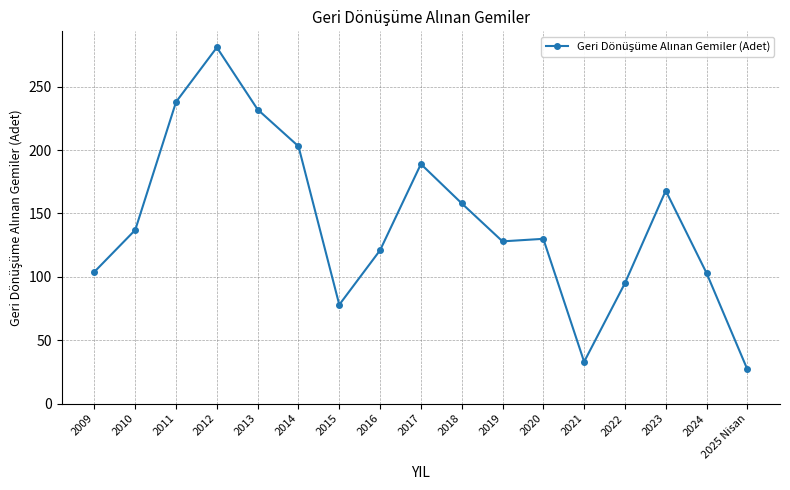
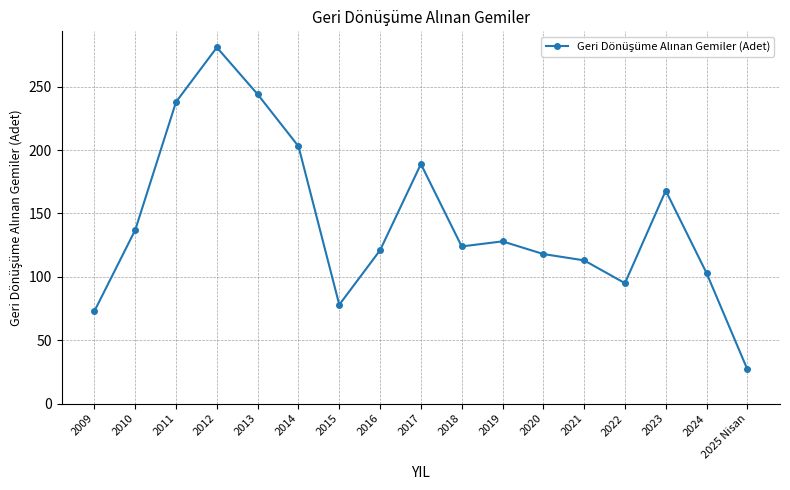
2009: 104 -> 73
2013: 232 -> 244
2018: 158 -> 124
2020: 130 -> 118
2021: 33 -> 113
